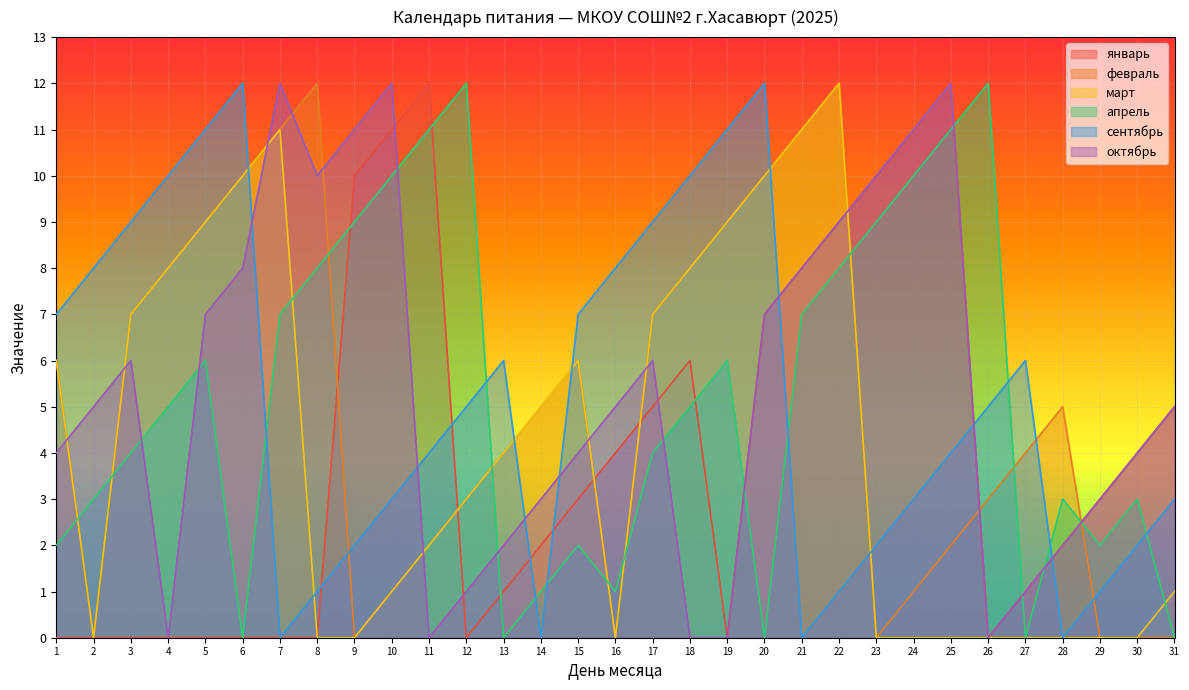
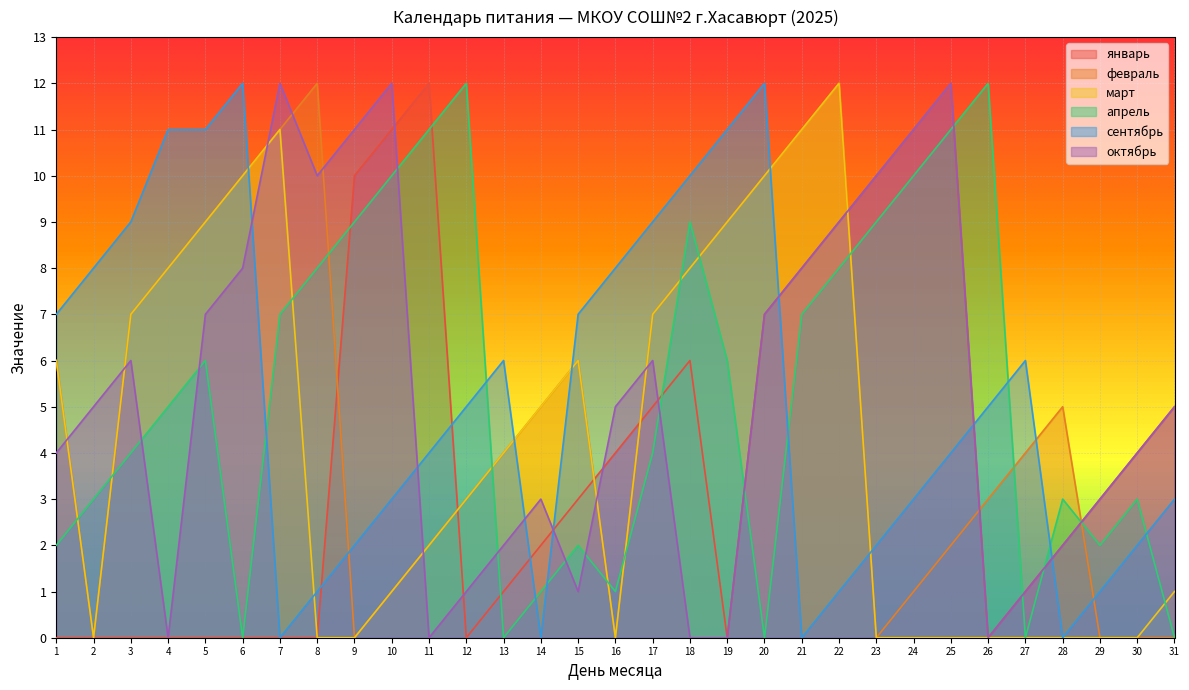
сентябрь, 4: 10 -> 11
октябрь, 15: 4 -> 1
апрель, 18: 5 -> 9
